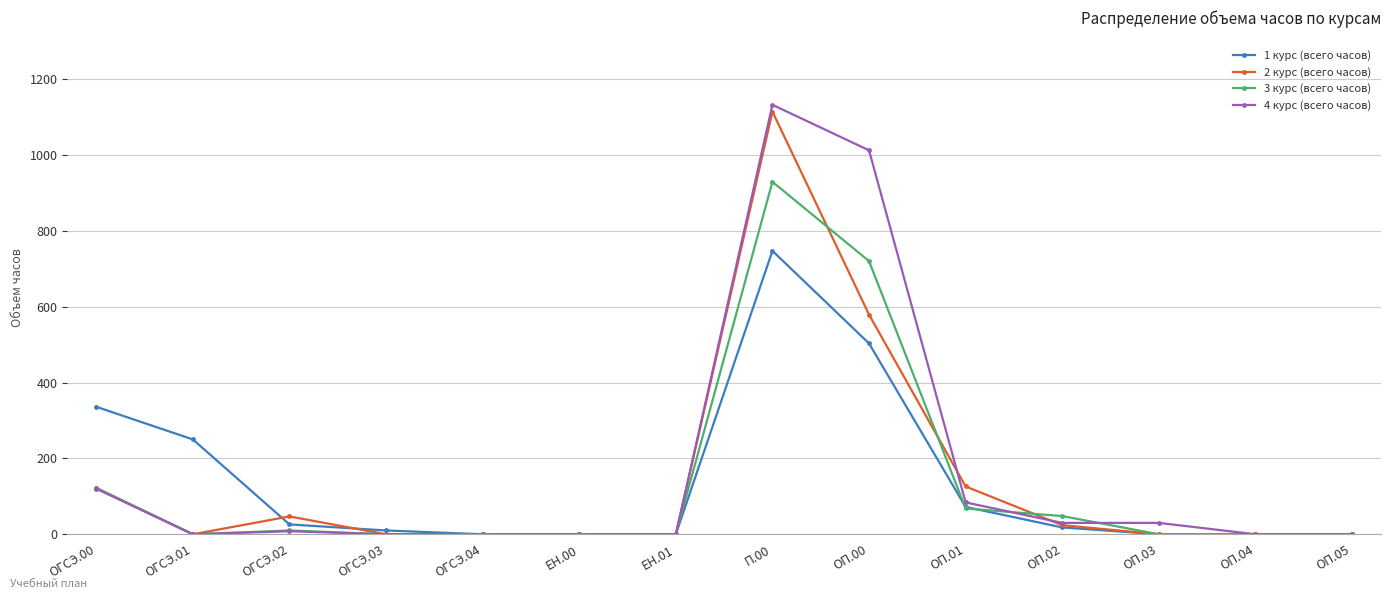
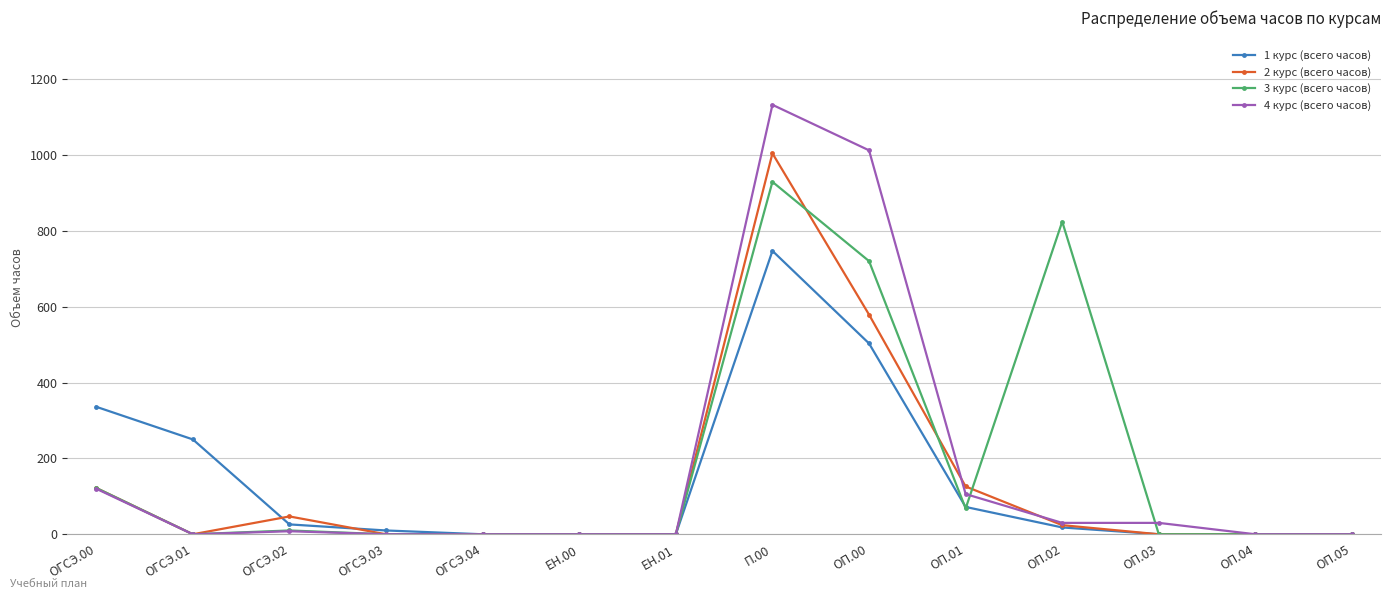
2 курс (всего часов), П.00: 1110 -> 1000
4 курс (всего часов), ОП.01: 80 -> 110
3 курс (всего часов), ОП.02: 50 -> 820
